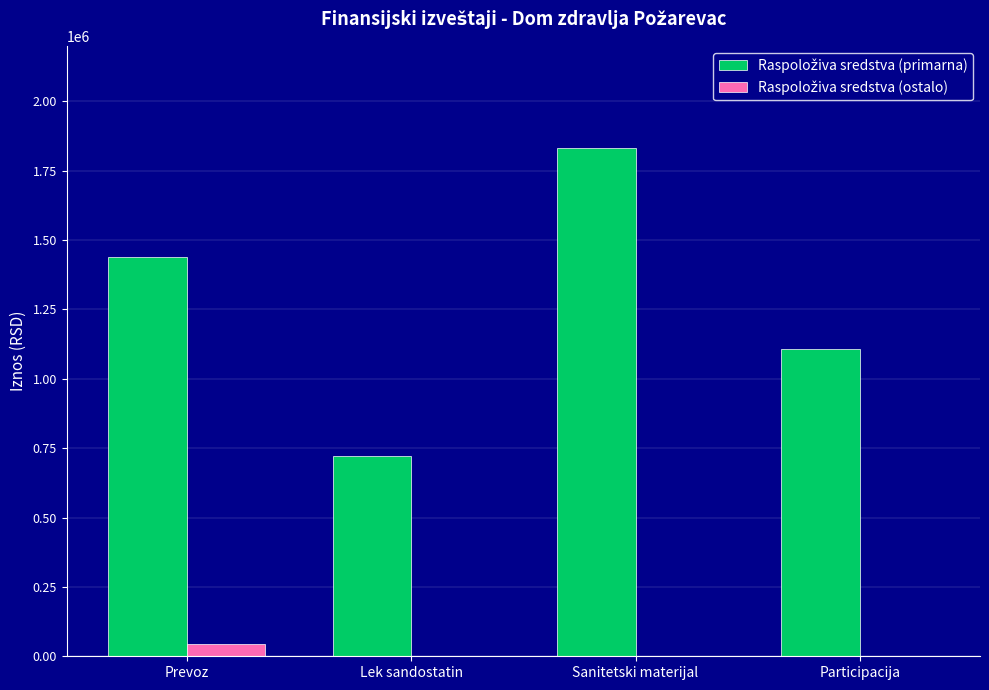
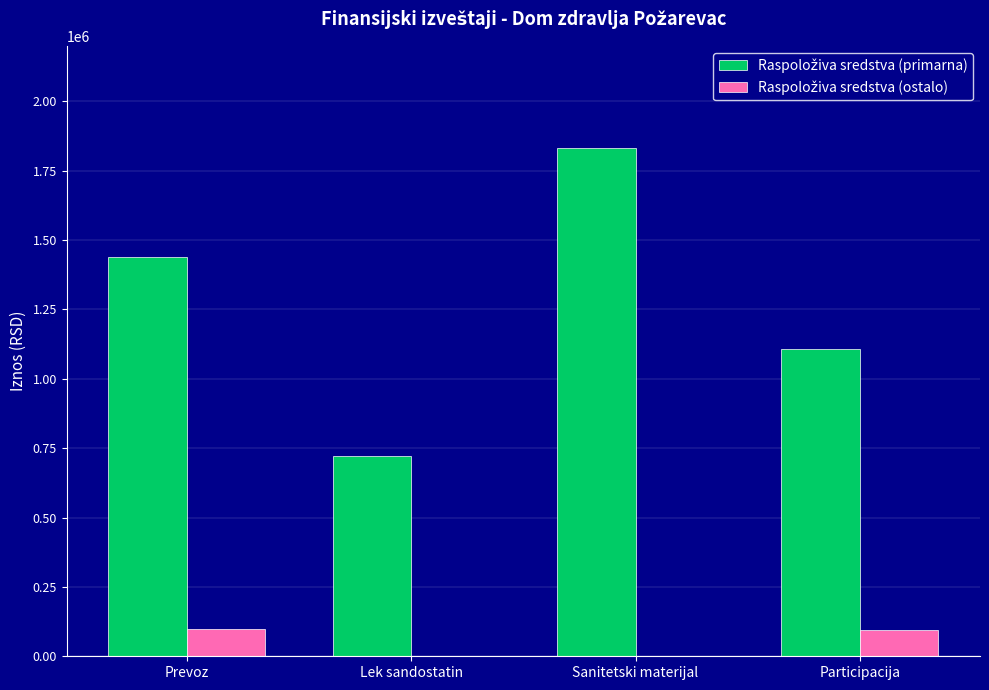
Raspoloživa sredstva (ostalo), Prevoz: 40000 -> 100000
Raspoloživa sredstva (ostalo), Participacija: 0 -> 90000
